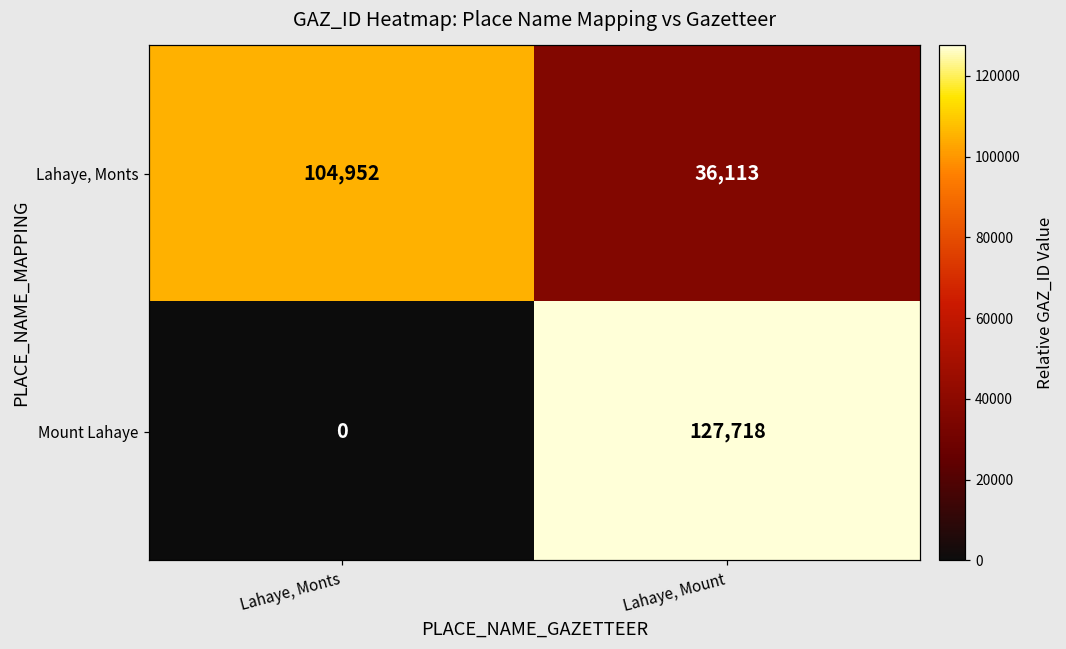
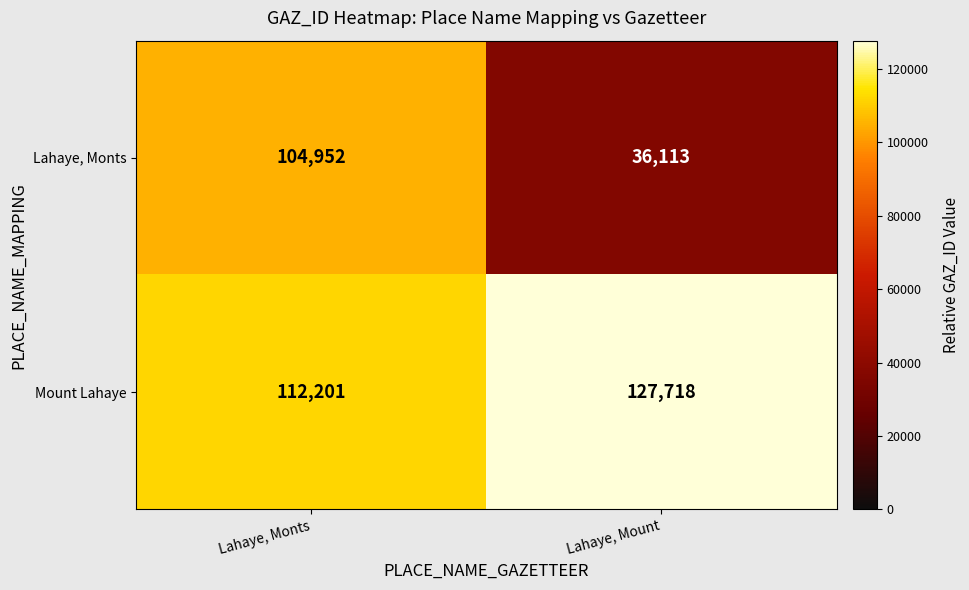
Mount Lahaye, Lahaye, Monts: 0 -> 112,201
